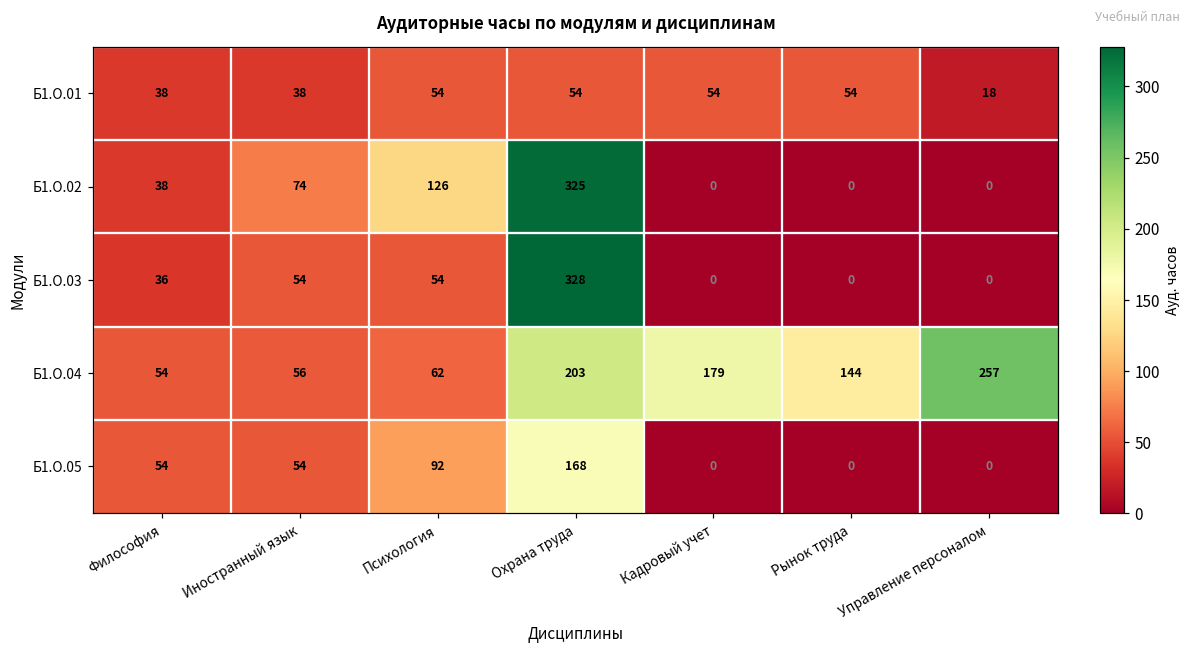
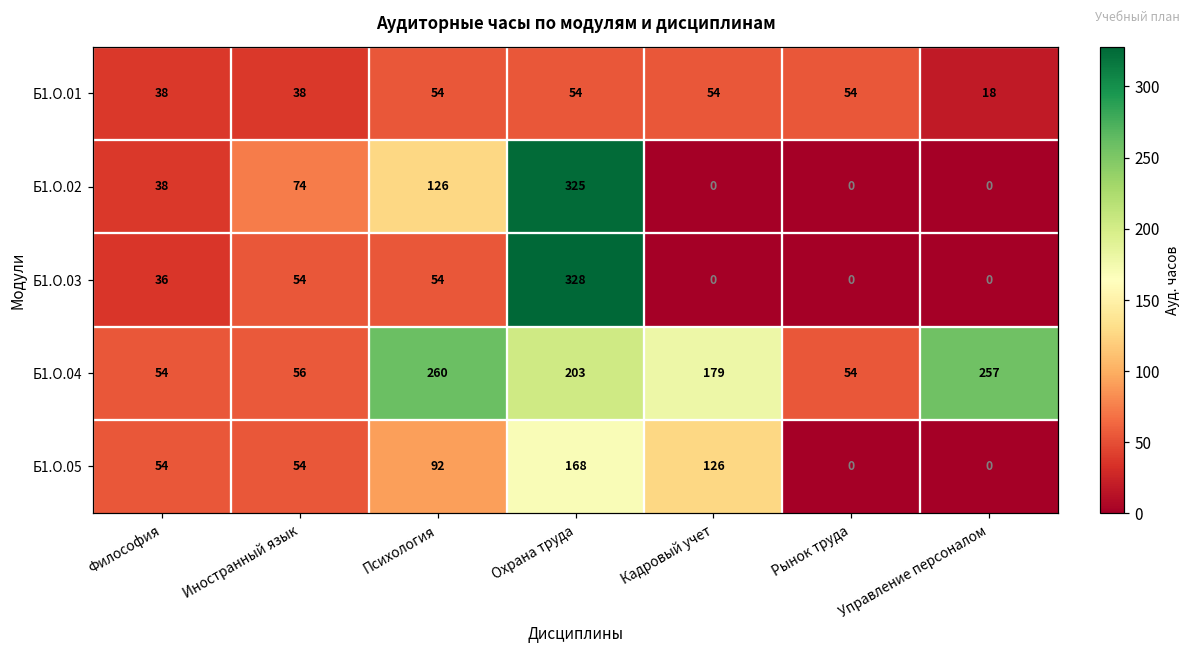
Б1.О.04, Психология: 62 -> 260
Б1.О.04, Рынок труда: 144 -> 54
Б1.О.05, Кадровый учет: 0 -> 126
